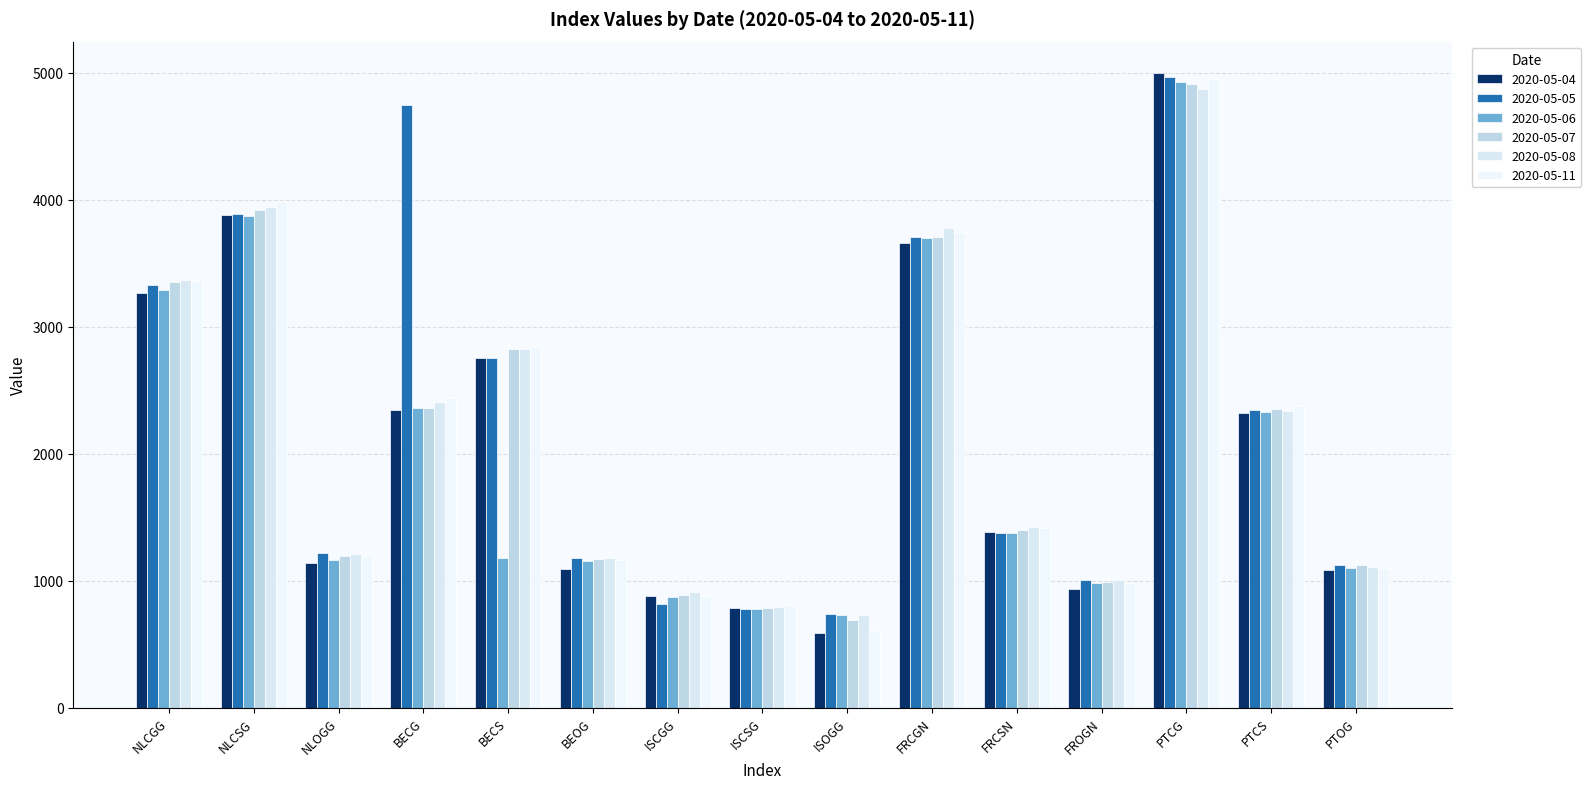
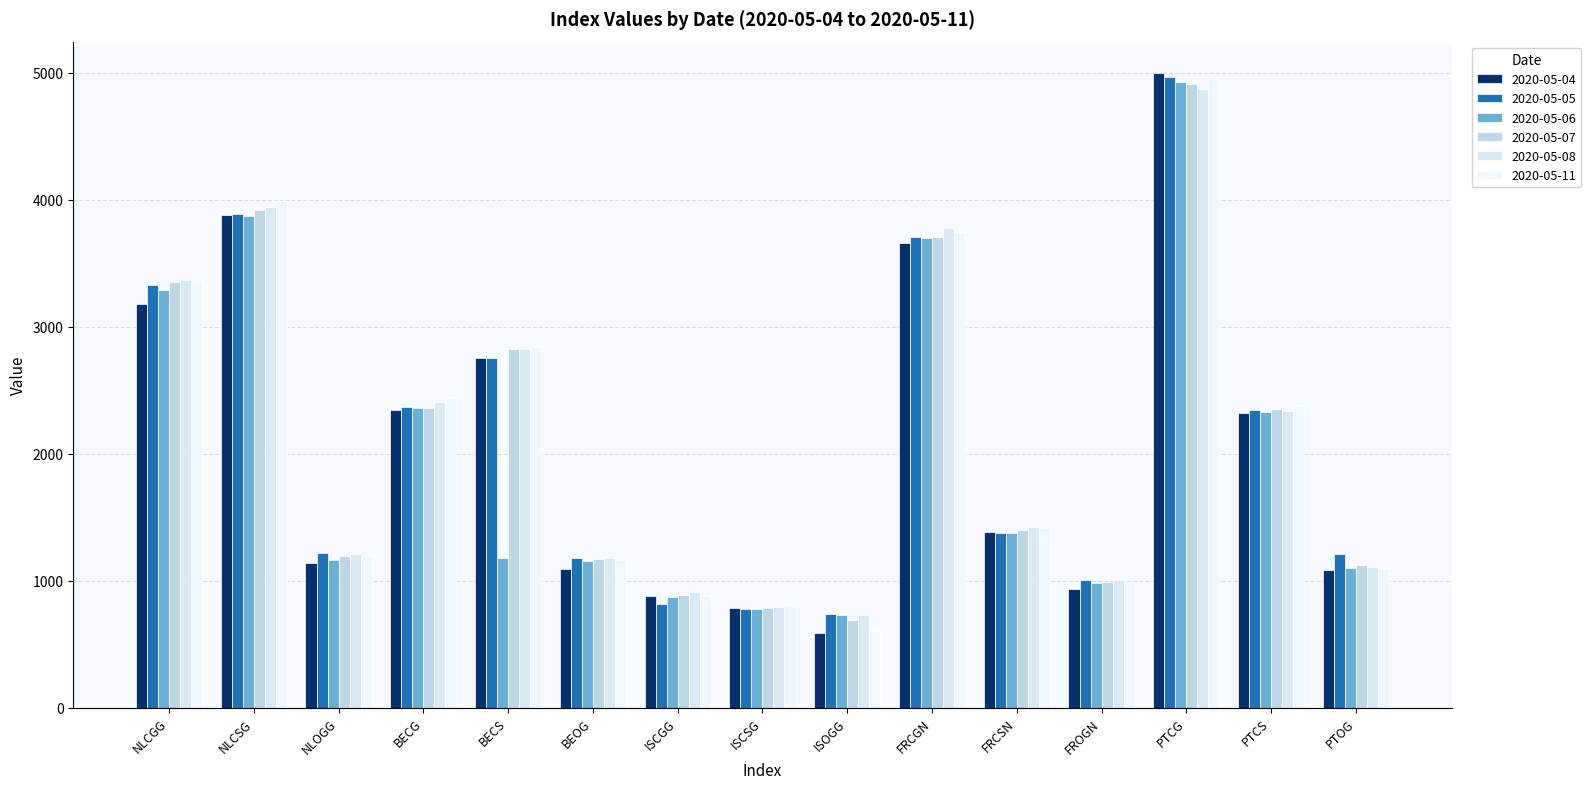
2020-05-04, NLCGG: 3270 -> 3180
2020-05-05, BECG: 4740 -> 2370
2020-05-05, PTOG: 1130 -> 1210
